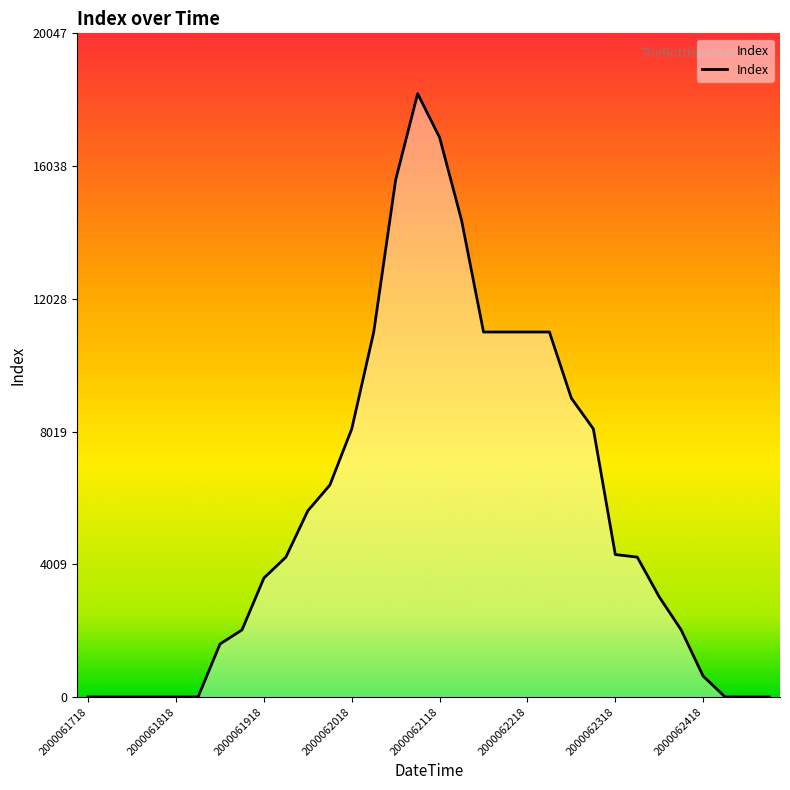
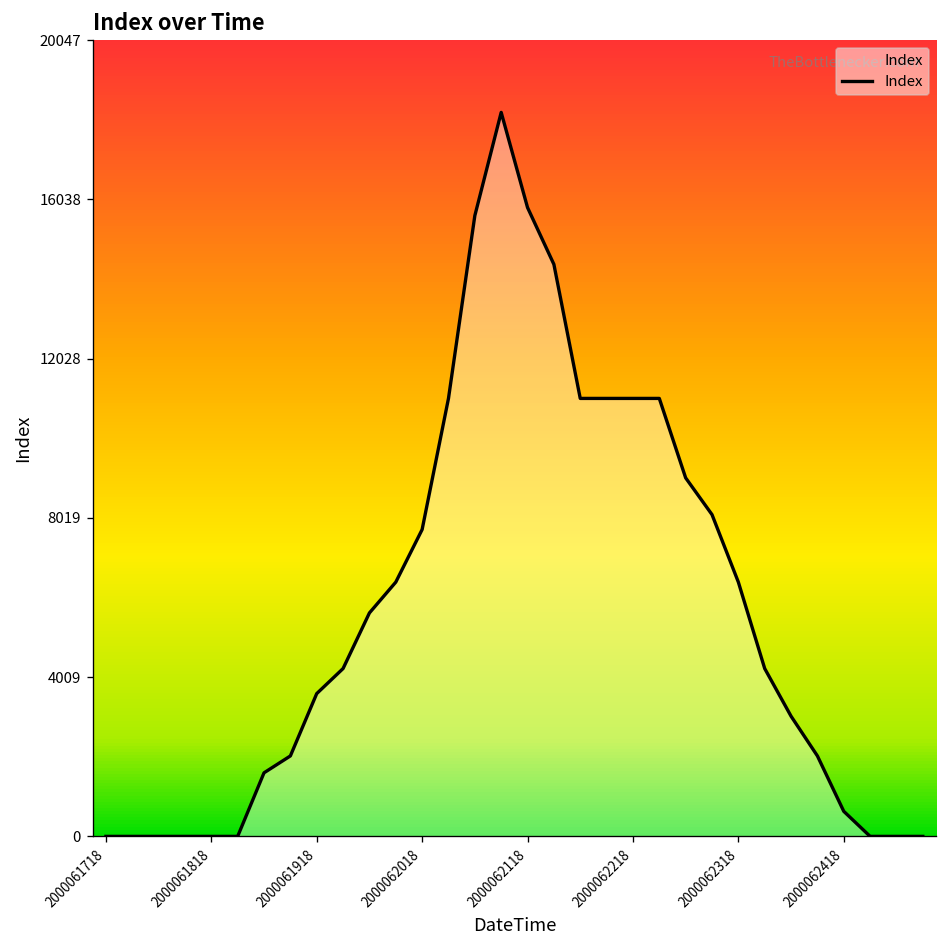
2000062018: 8100 -> 7700
2000062118: 16900 -> 15800
2000062318: 4300 -> 6400
